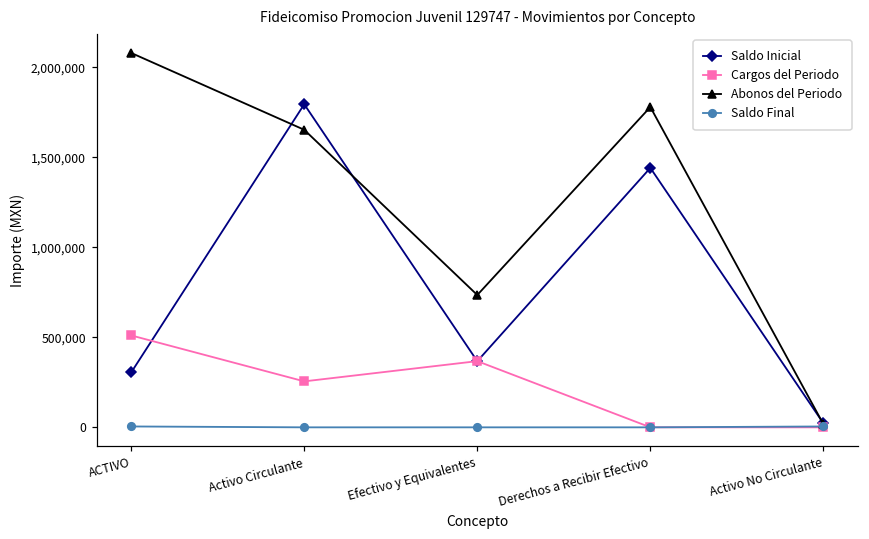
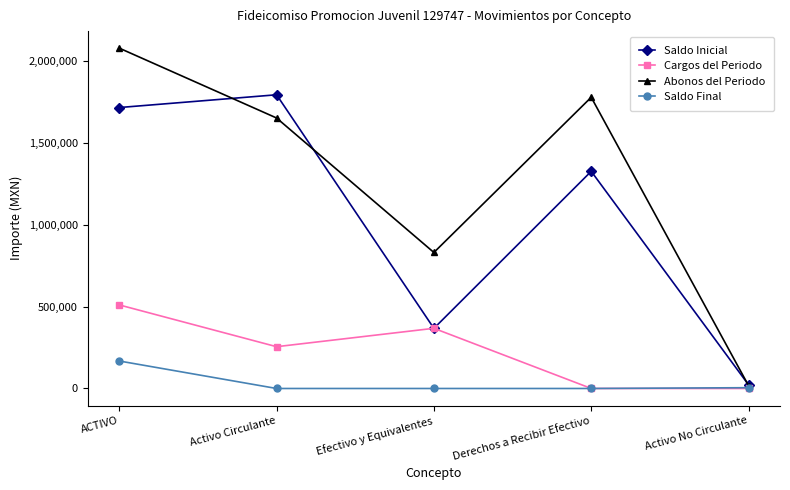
Saldo Inicial, ACTIVO: 300,000 -> 1,720,000
Saldo Final, ACTIVO: 0 -> 170,000
Abonos del Periodo, Efectivo y Equivalentes: 740,000 -> 830,000
Saldo Inicial, Derechos a Recibir Efectivo: 1,440,000 -> 1,330,000
